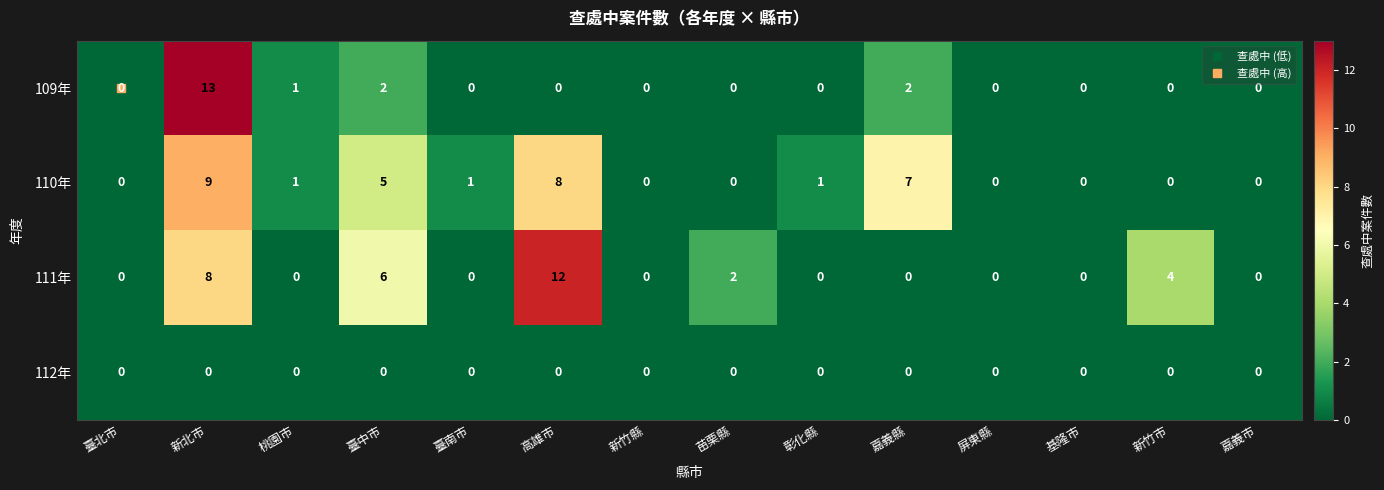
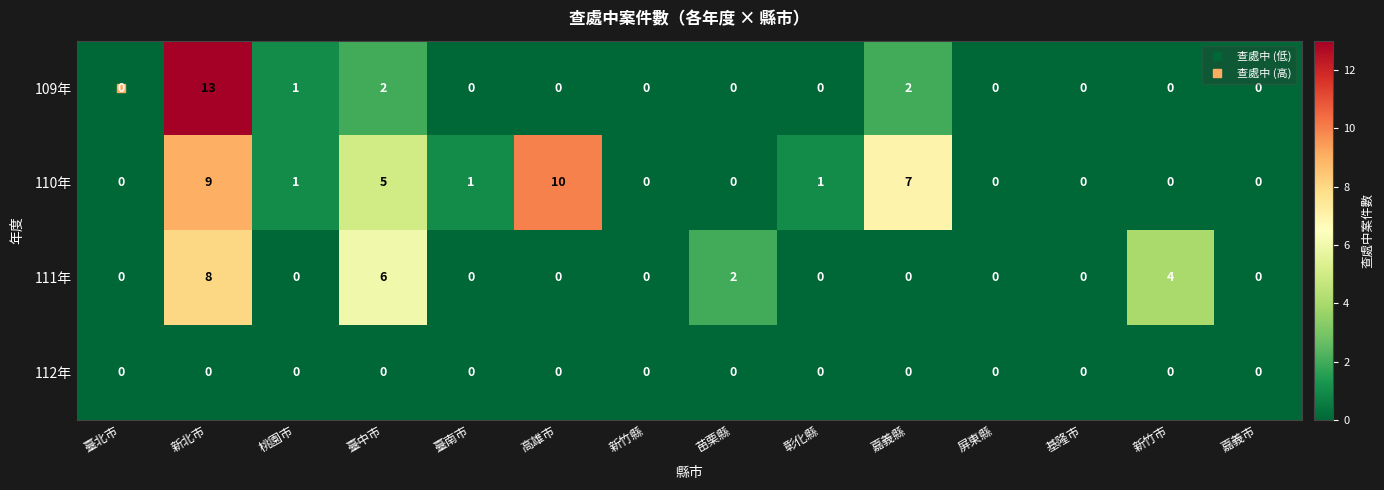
110年, 高雄市: 8 -> 10
111年, 高雄市: 12 -> 0
